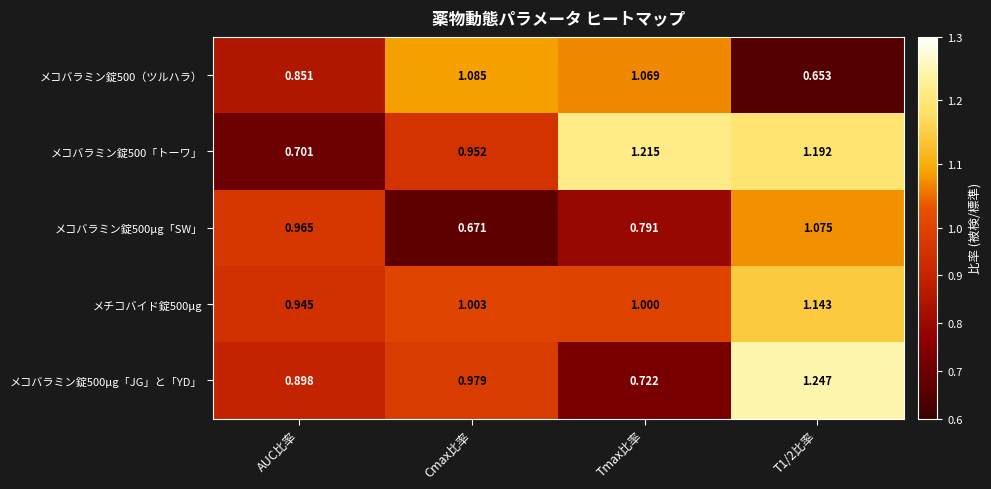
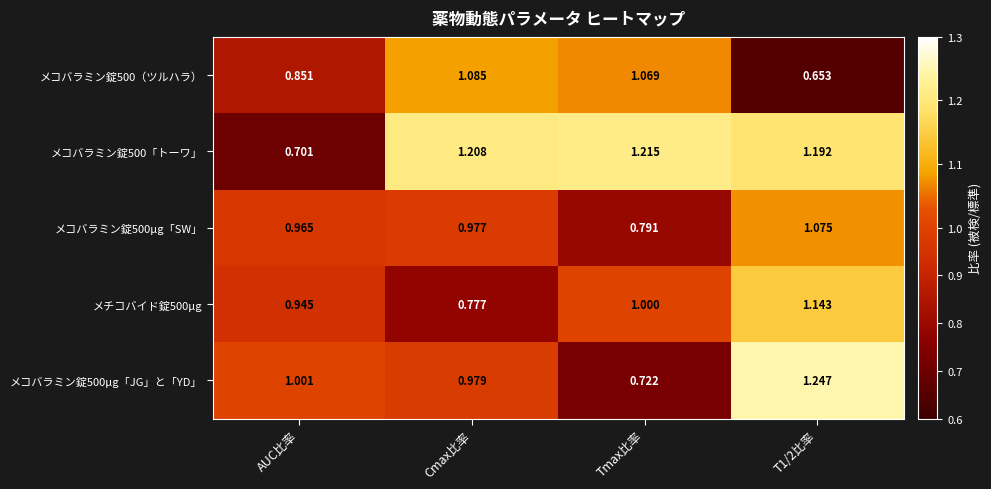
メコバラミン錠500「トーワ」, Cmax比率: 0.952 -> 1.208
メコバラミン錠500μg「SW」, Cmax比率: 0.671 -> 0.977
メチコバイド錠500μg, Cmax比率: 1.003 -> 0.777
メコバラミン錠500μg「JG」と「YD」, AUC比率: 0.898 -> 1.001
